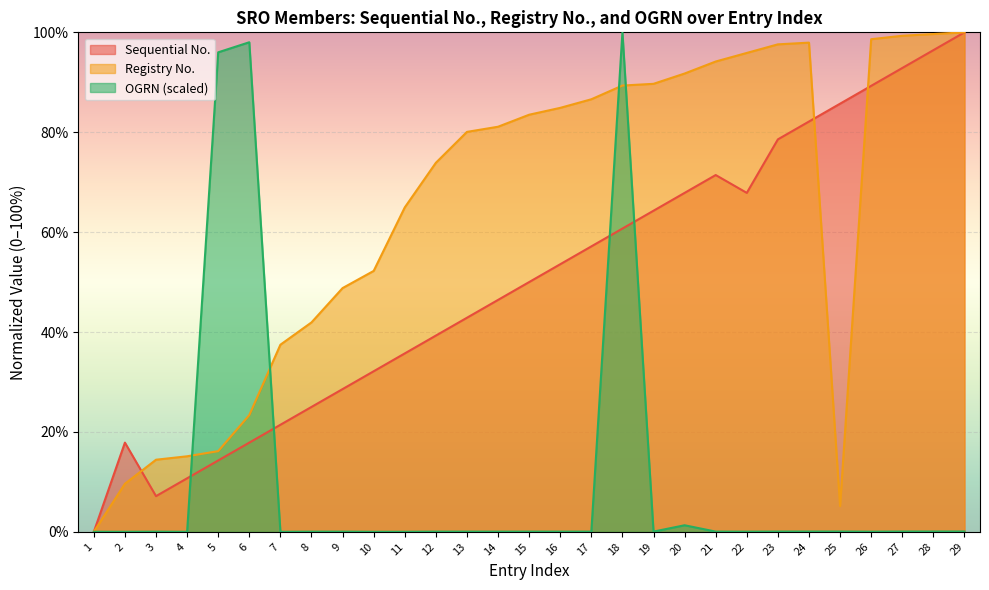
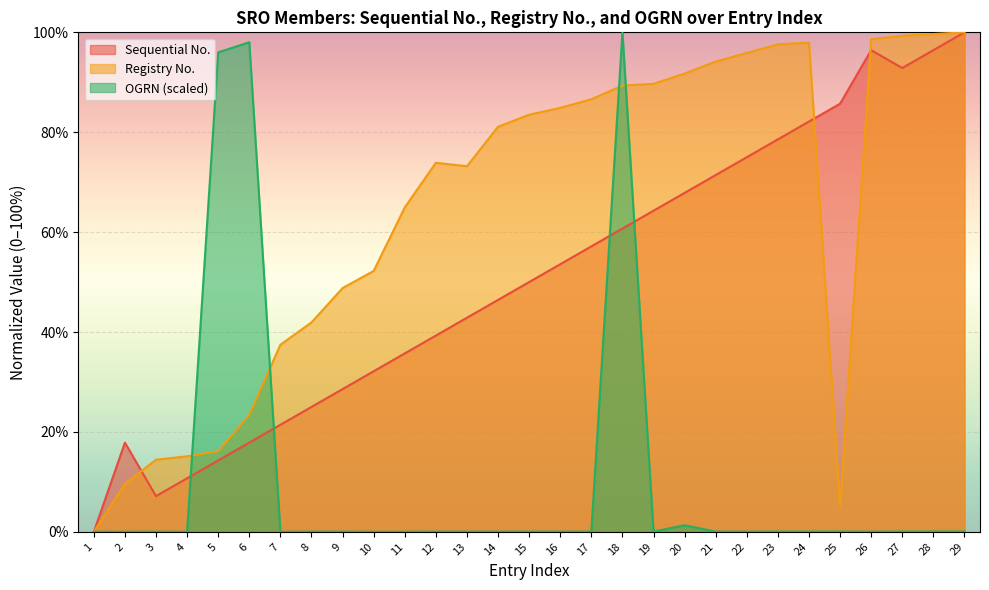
Registry No., 13: 80% -> 73%
Sequential No., 22: 68% -> 75%
Sequential No., 26: 89% -> 96%
